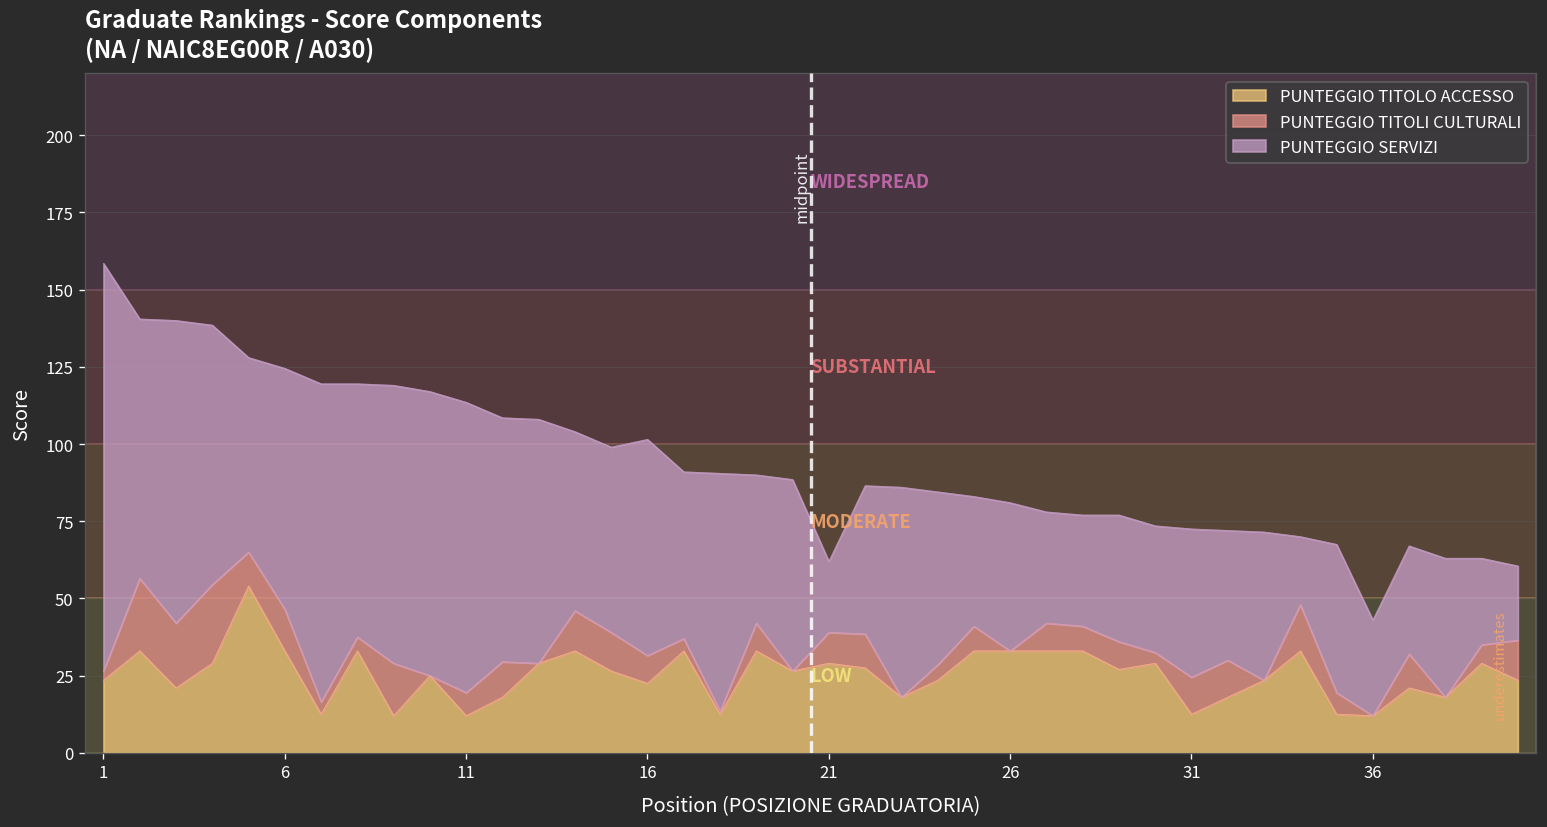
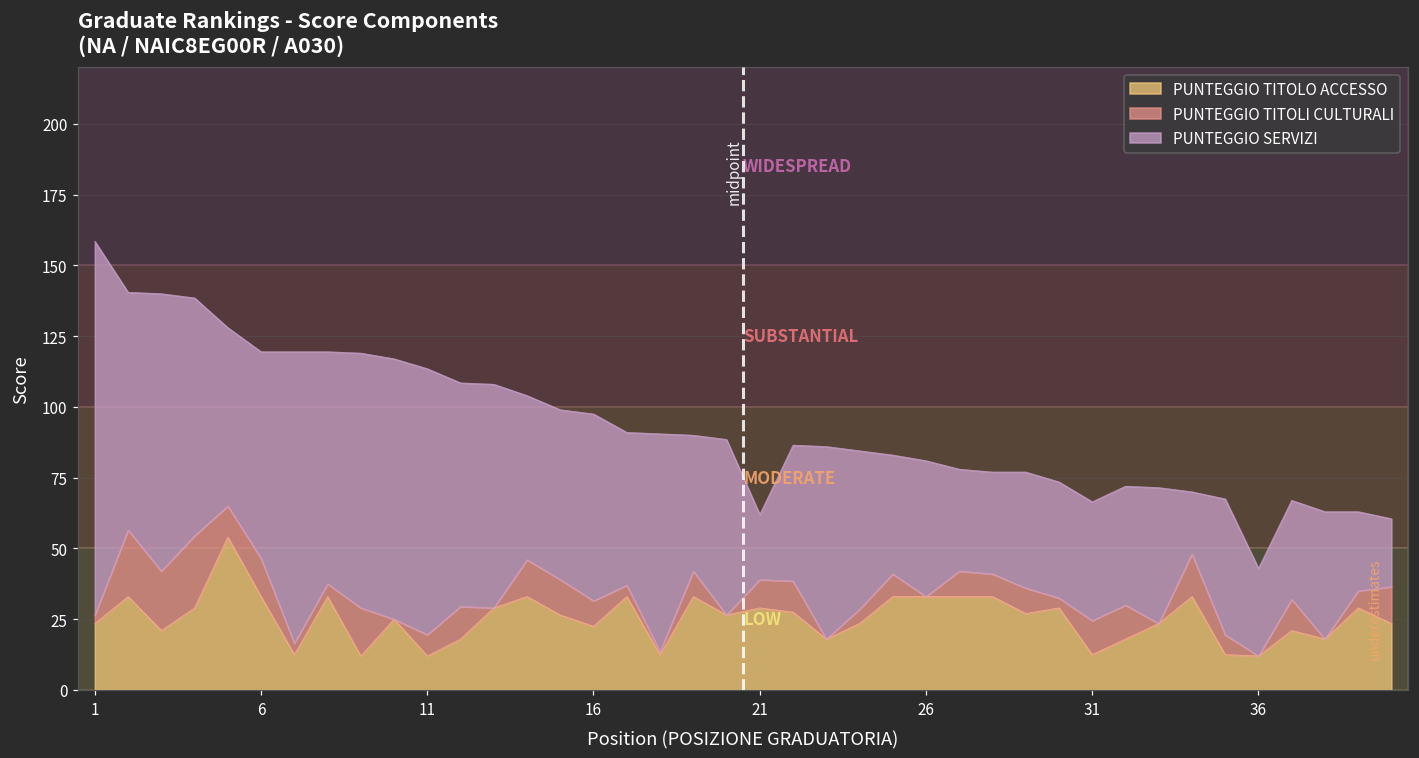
PUNTEGGIO SERVIZI, 6: 78 -> 73
PUNTEGGIO SERVIZI, 16: 70 -> 66
PUNTEGGIO SERVIZI, 31: 48 -> 42
